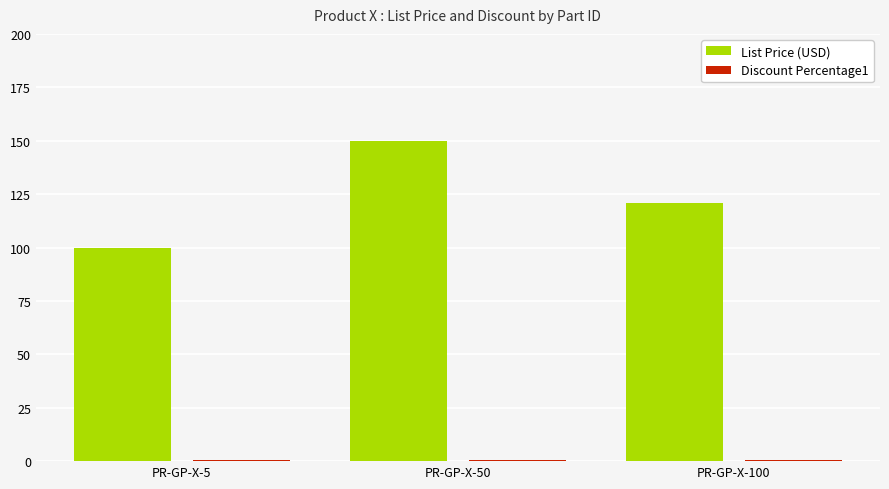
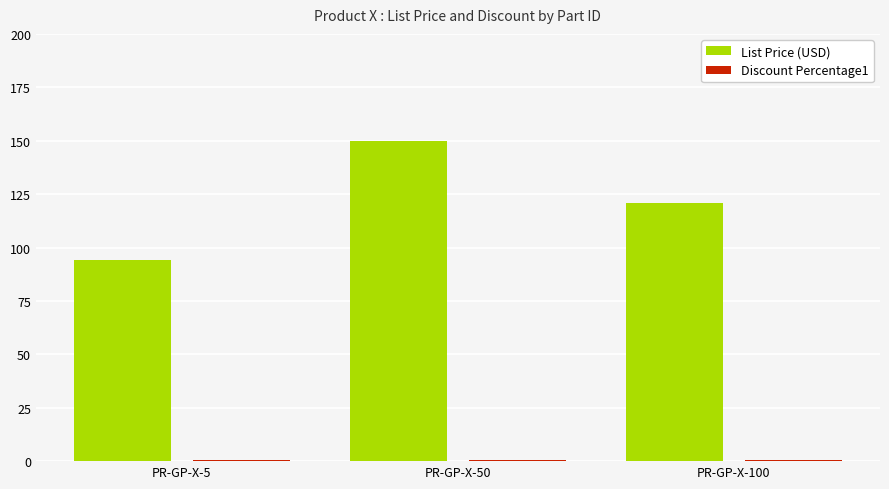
List Price (USD), PR-GP-X-5: 100 -> 94
